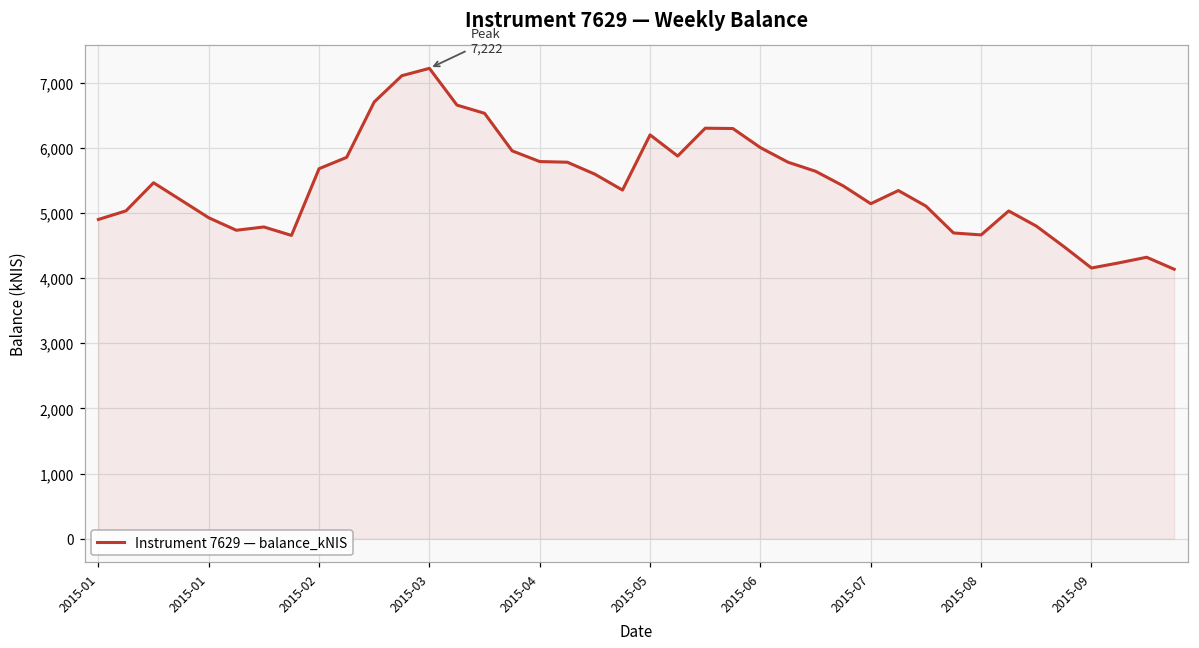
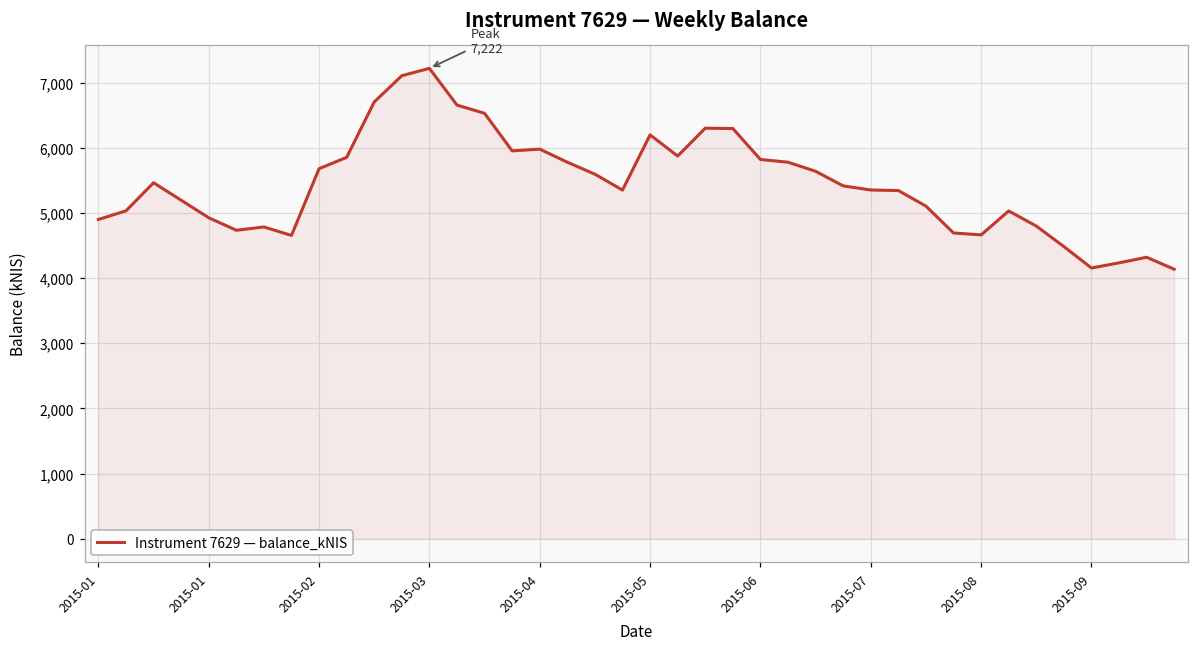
2015-04: 5,800 -> 6,000
2015-06: 6,000 -> 5,800
2015-07: 5,100 -> 5,400
